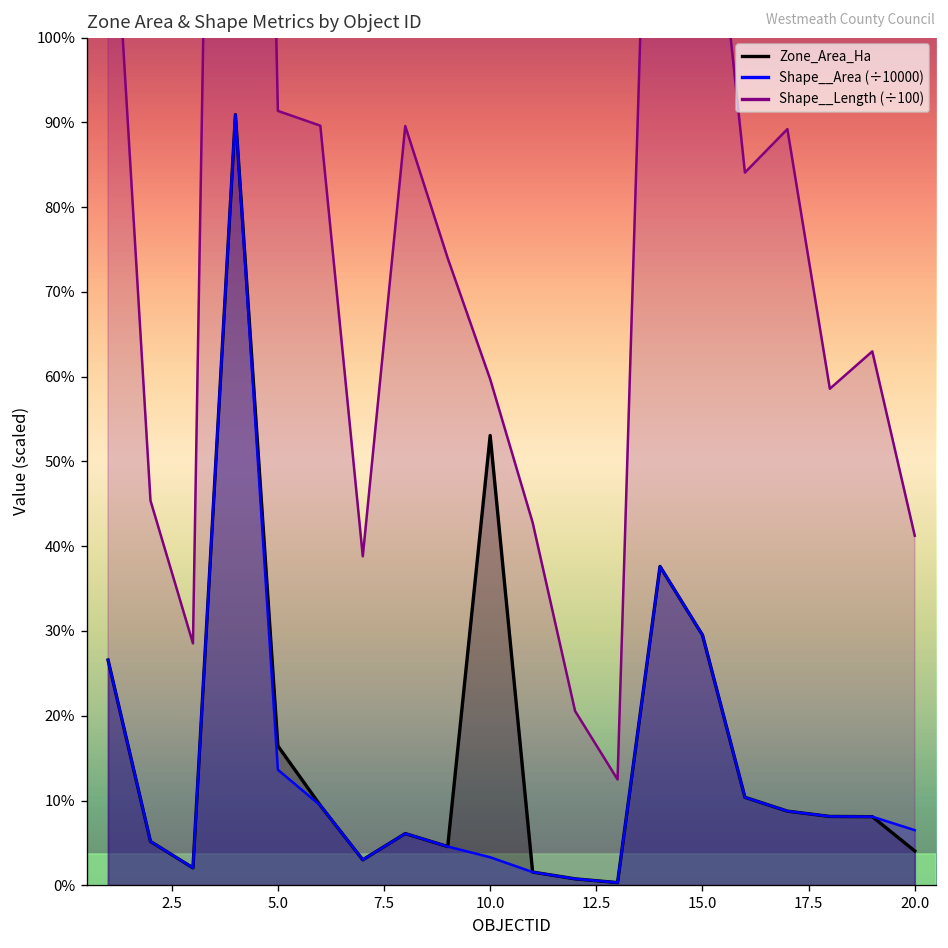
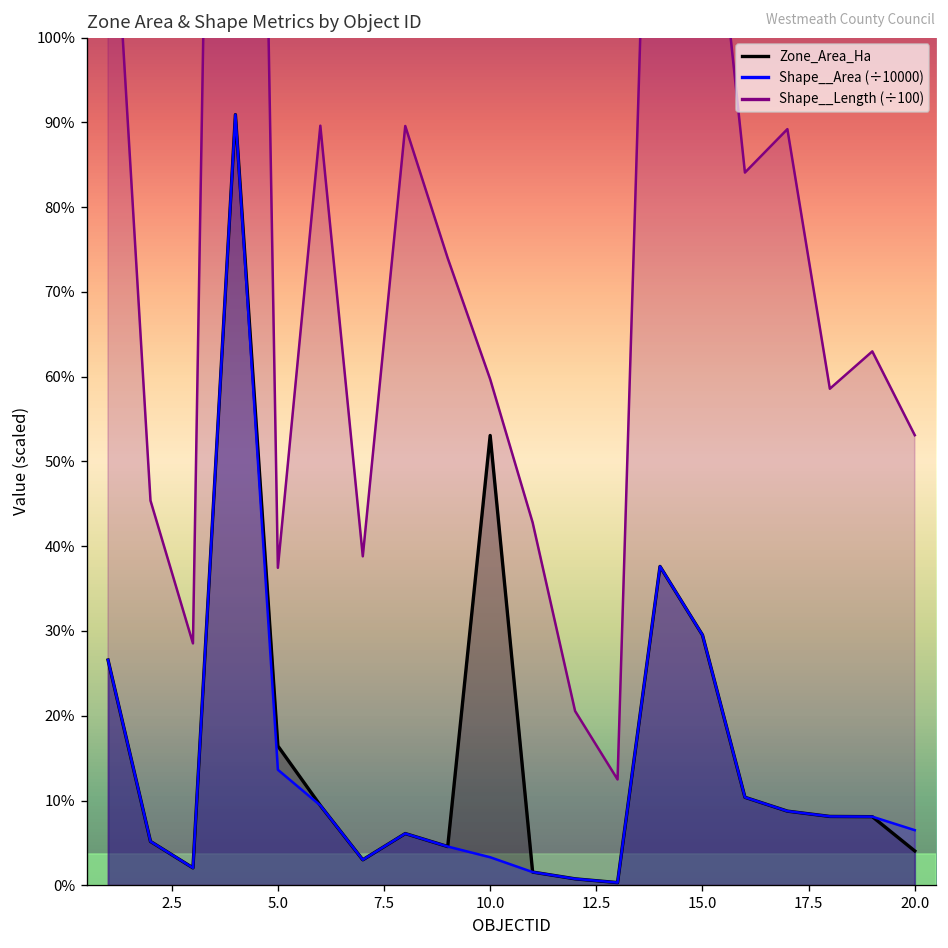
Shape__Length (÷100), 5.0: 91% -> 37%
Shape__Length (÷100), 20.0: 41% -> 53%
